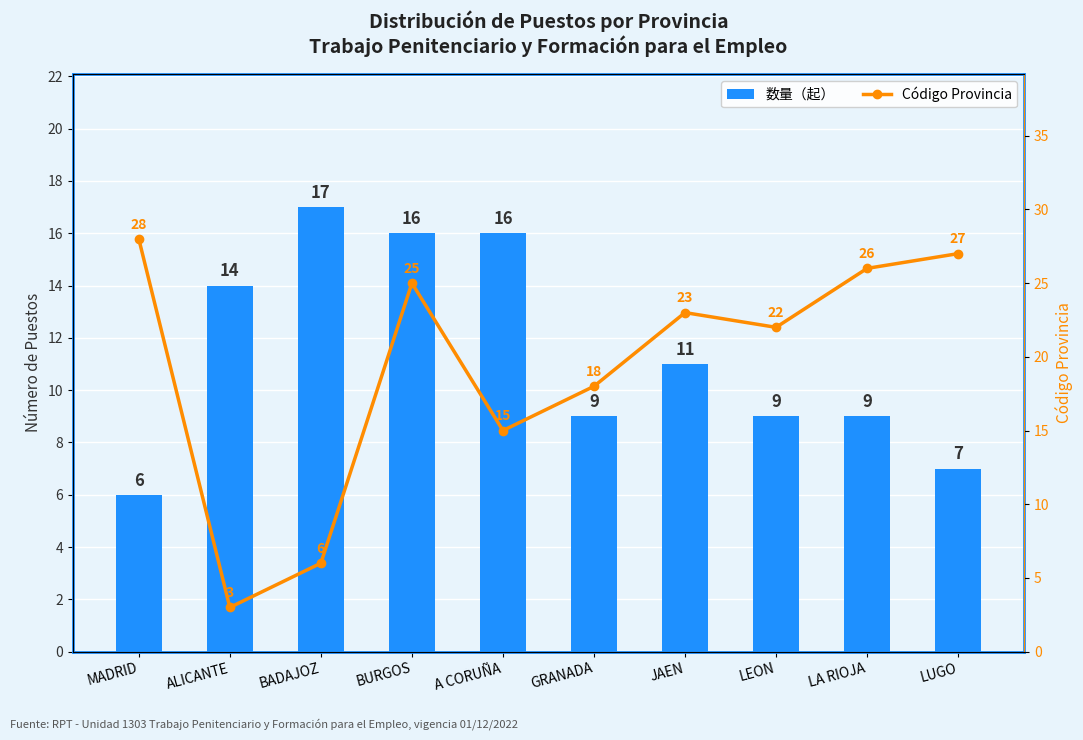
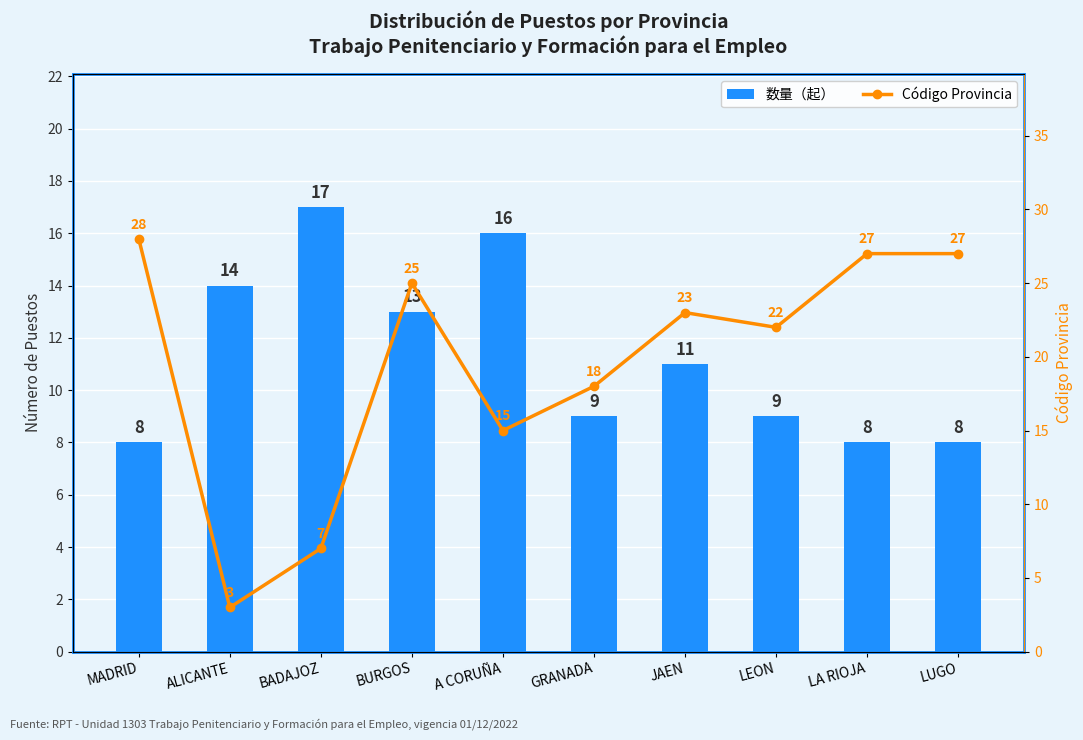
数量（起）, MADRID: 6 -> 8
数量（起）, BURGOS: 16 -> 13
数量（起）, LA RIOJA: 9 -> 8
数量（起）, LUGO: 7 -> 8
Código Provincia, BADAJOZ: 6 -> 7
Código Provincia, LA RIOJA: 26 -> 27
